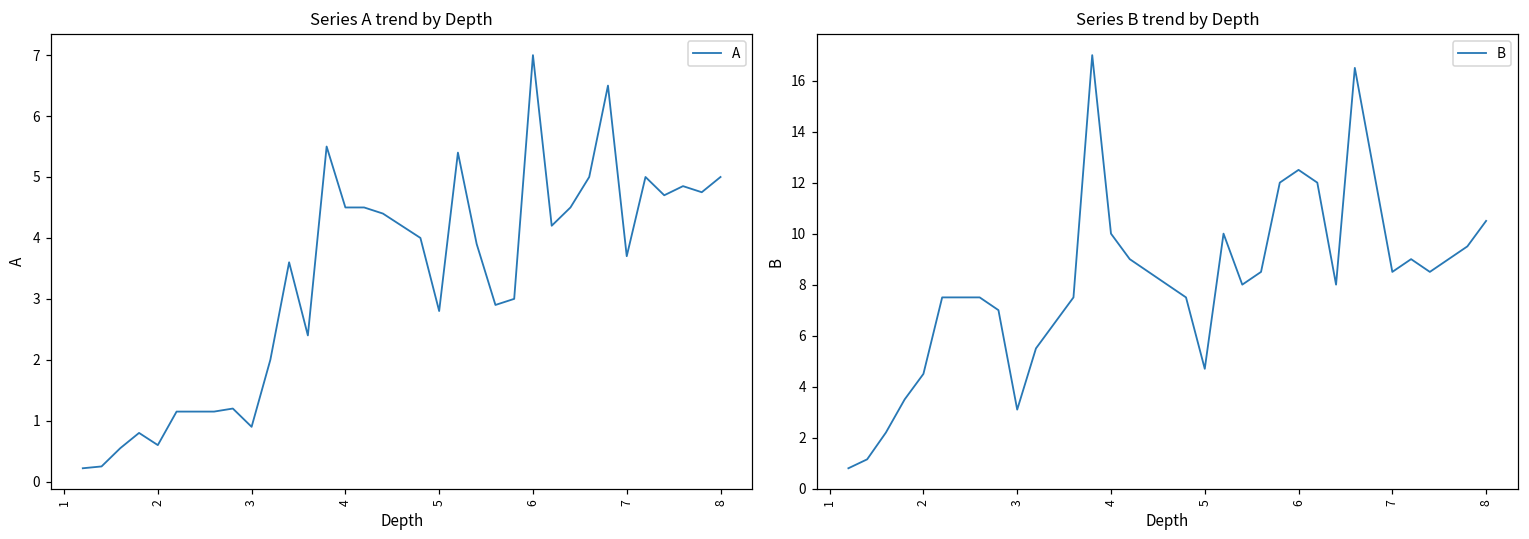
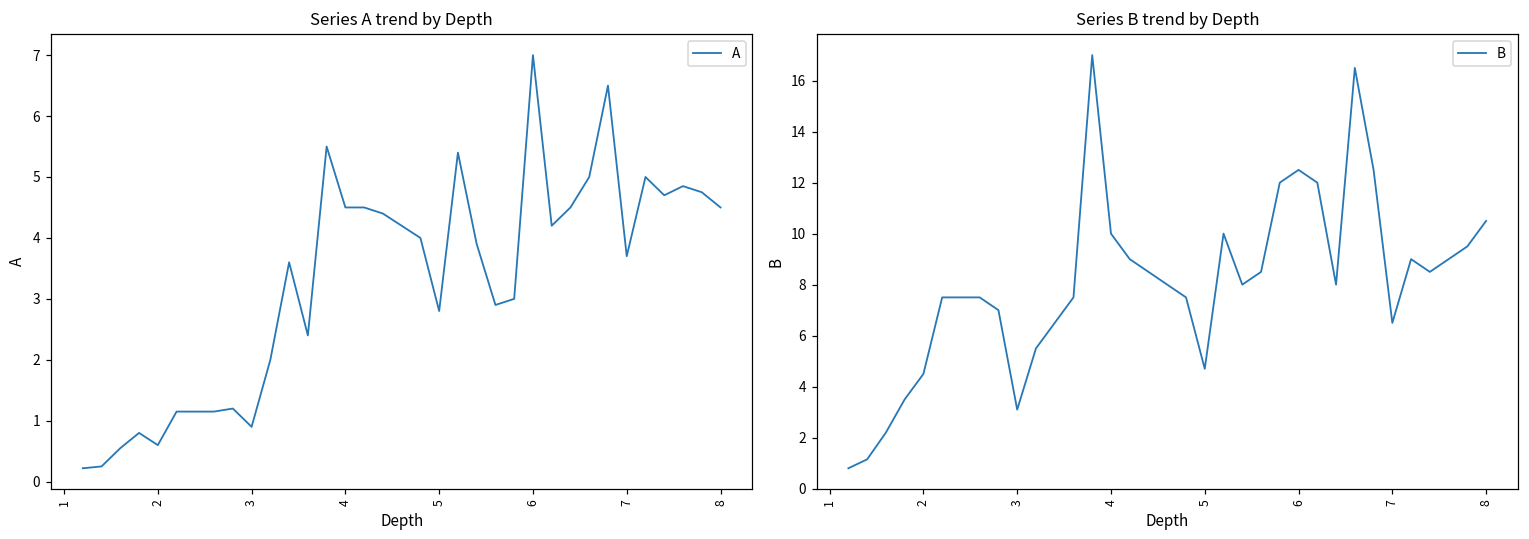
Series A trend by Depth, 8: 5.0 -> 4.5
Series B trend by Depth, 7: 8.5 -> 6.5
